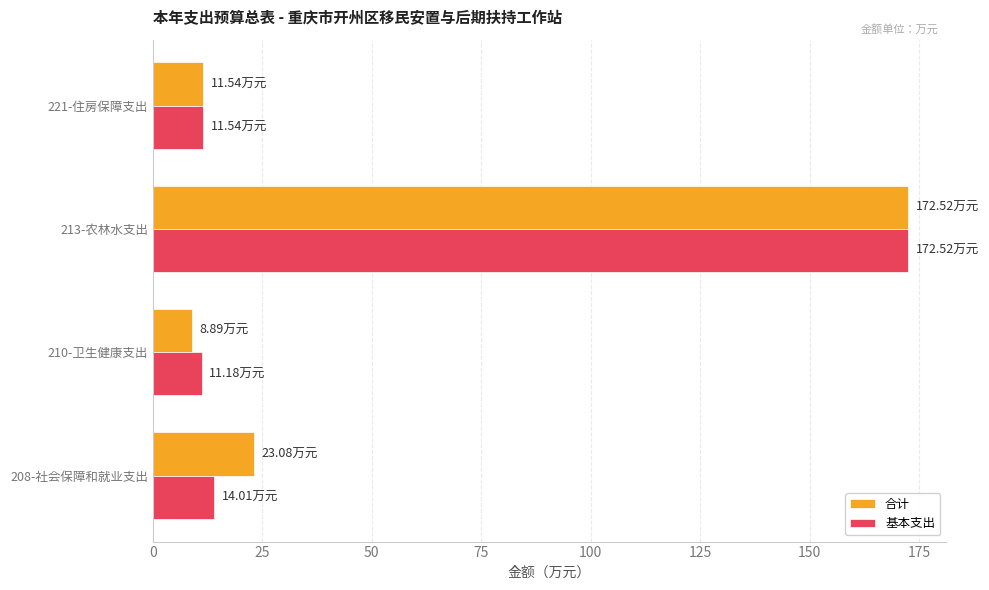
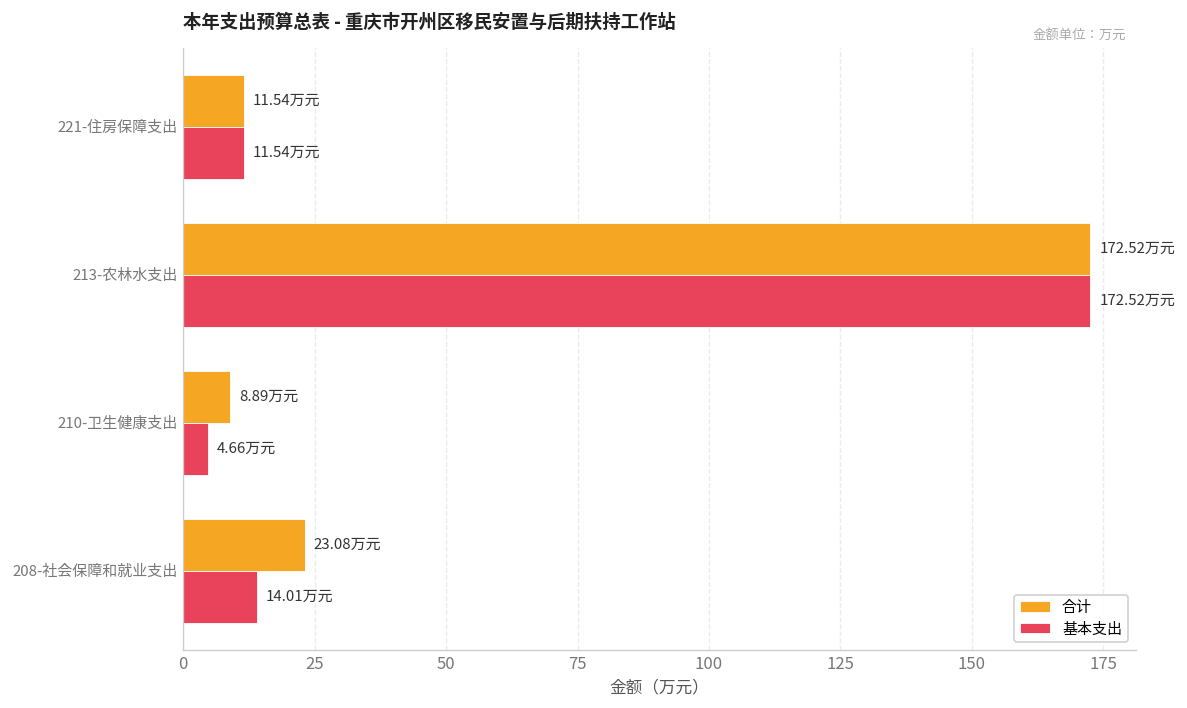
基本支出, 210-卫生健康支出: 11.18 -> 4.66
